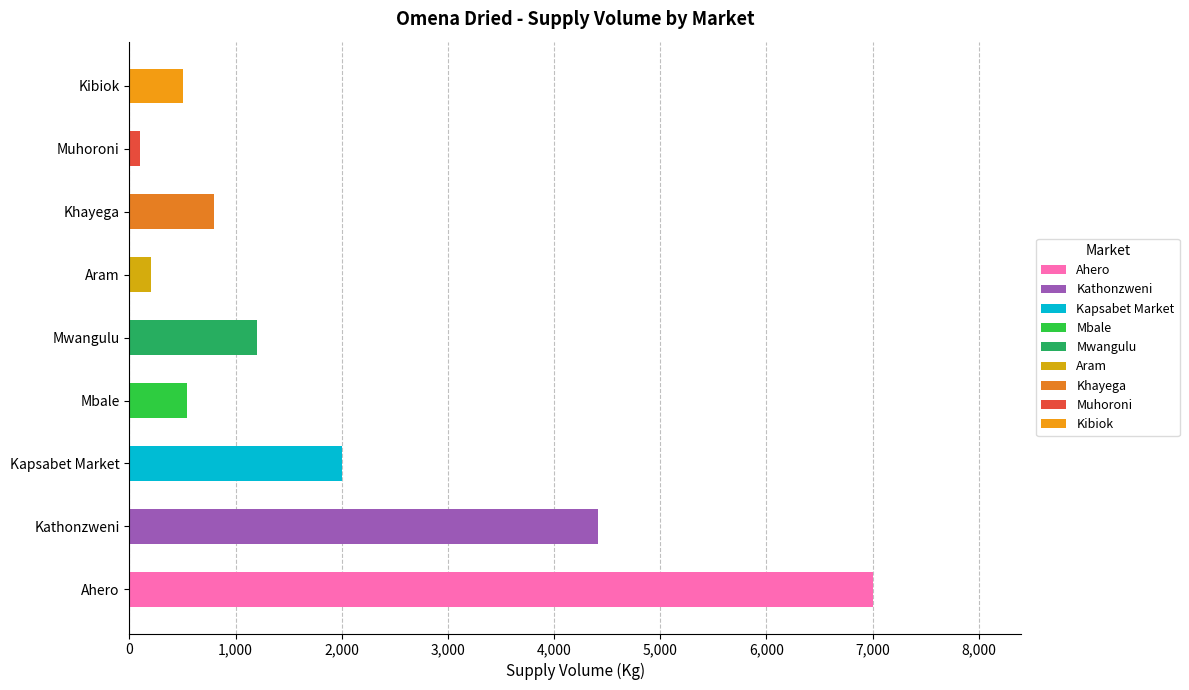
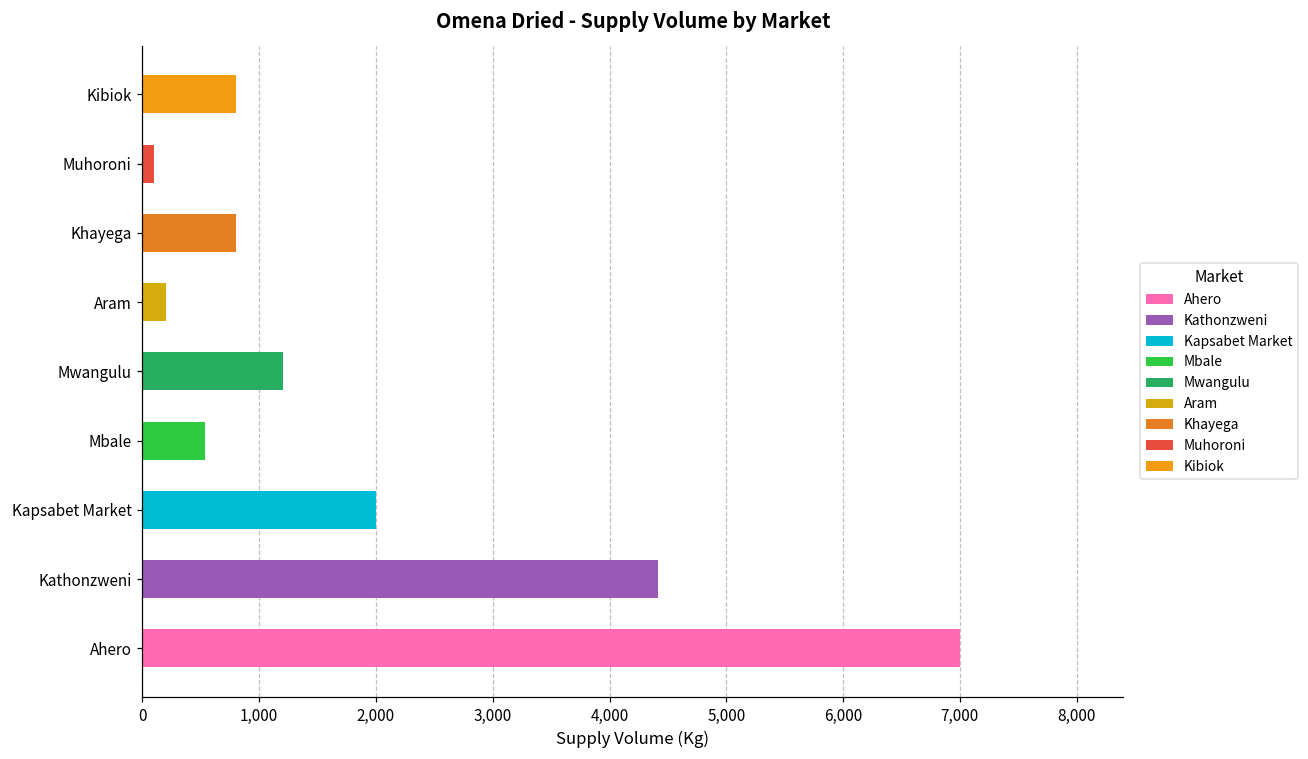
Kibiok: 500 -> 800
